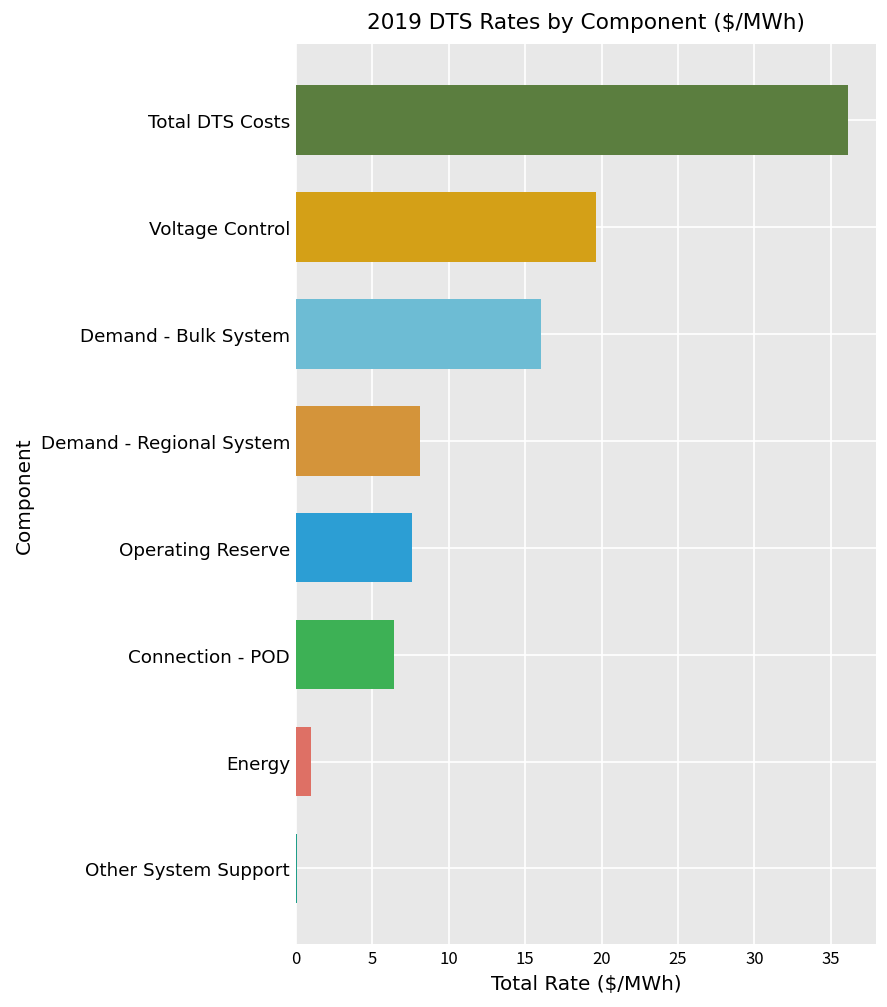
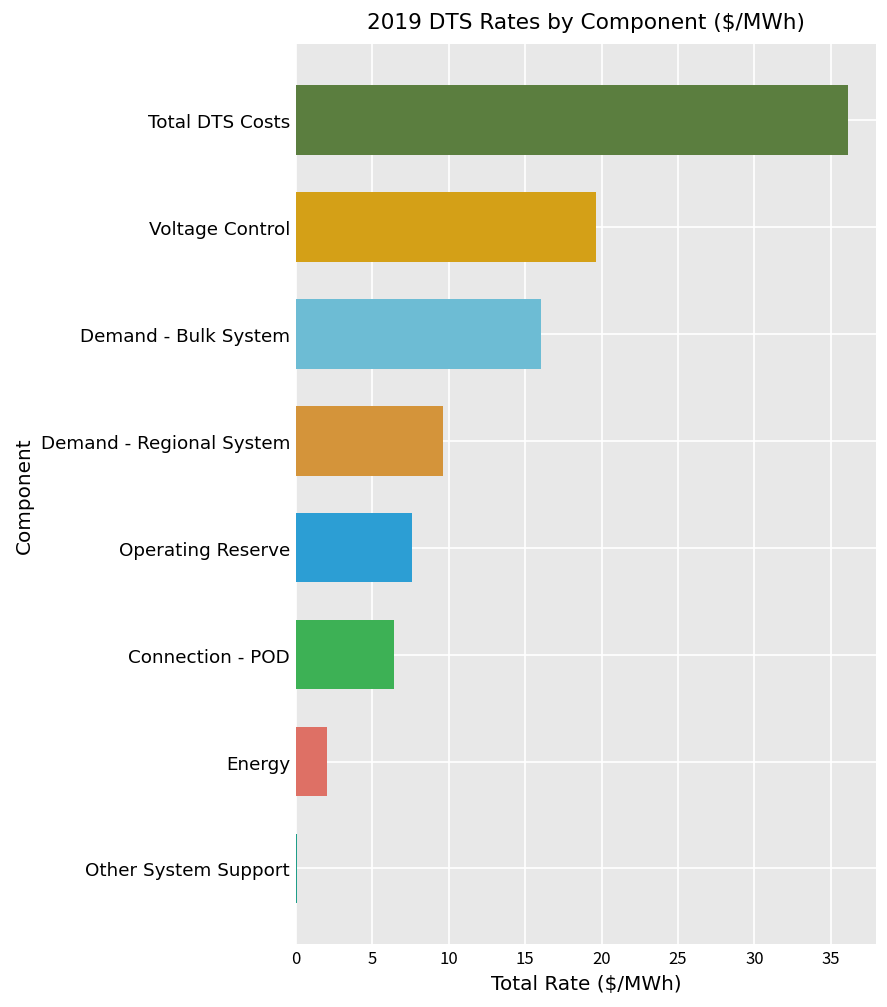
Demand - Regional System: 8.1 -> 9.6
Energy: 1.0 -> 2.0
